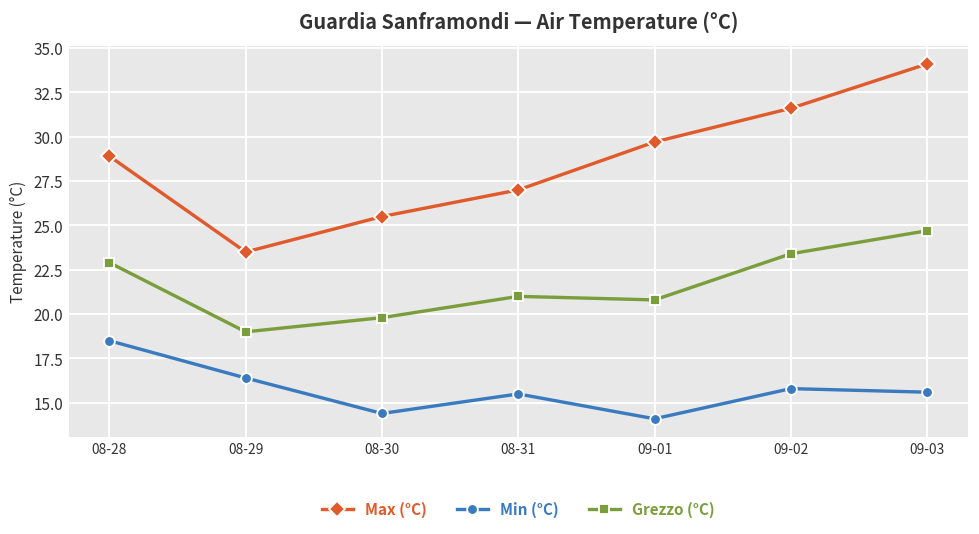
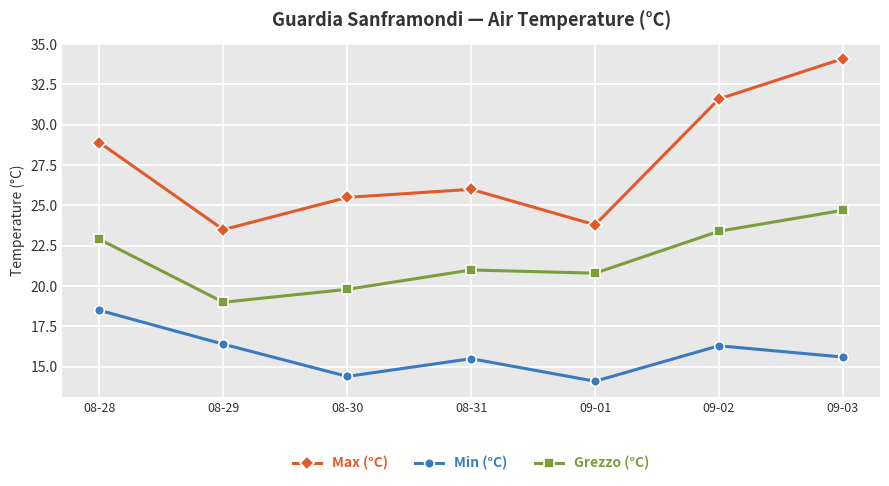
Max (°C), 08-31: 27 -> 26
Max (°C), 09-01: 29.7 -> 23.8
Min (°C), 09-02: 15.8 -> 16.3
